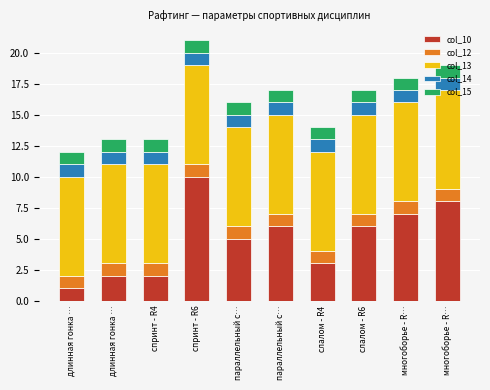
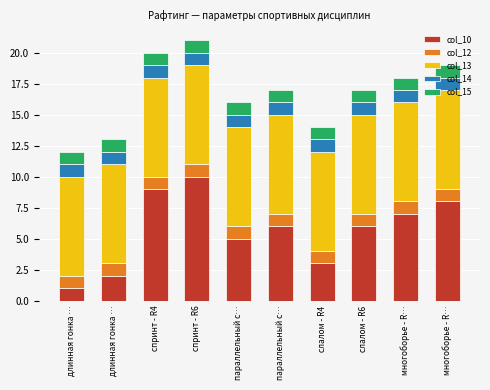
col_10, спринт - R4: 2 -> 9
